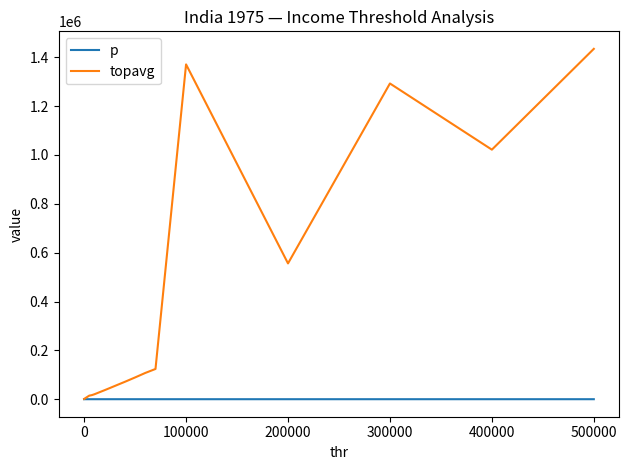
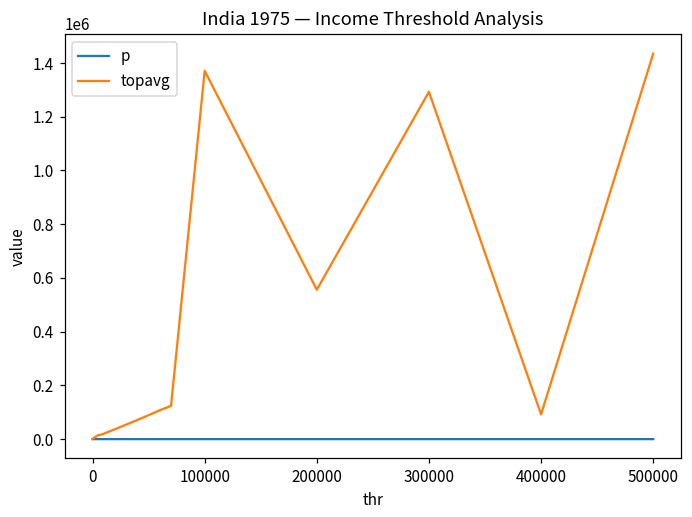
topavg, 400000: 1020000 -> 90000
